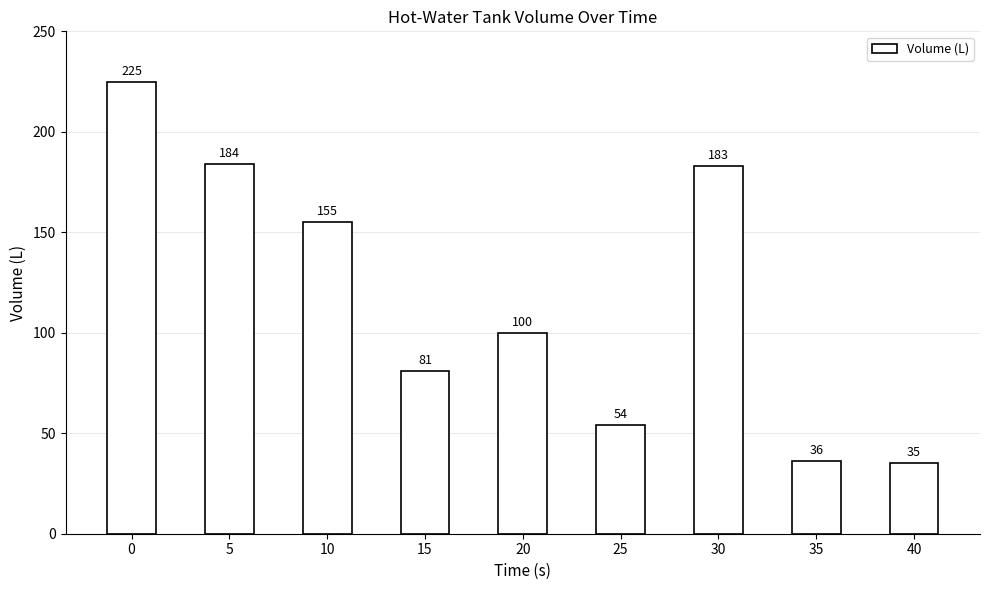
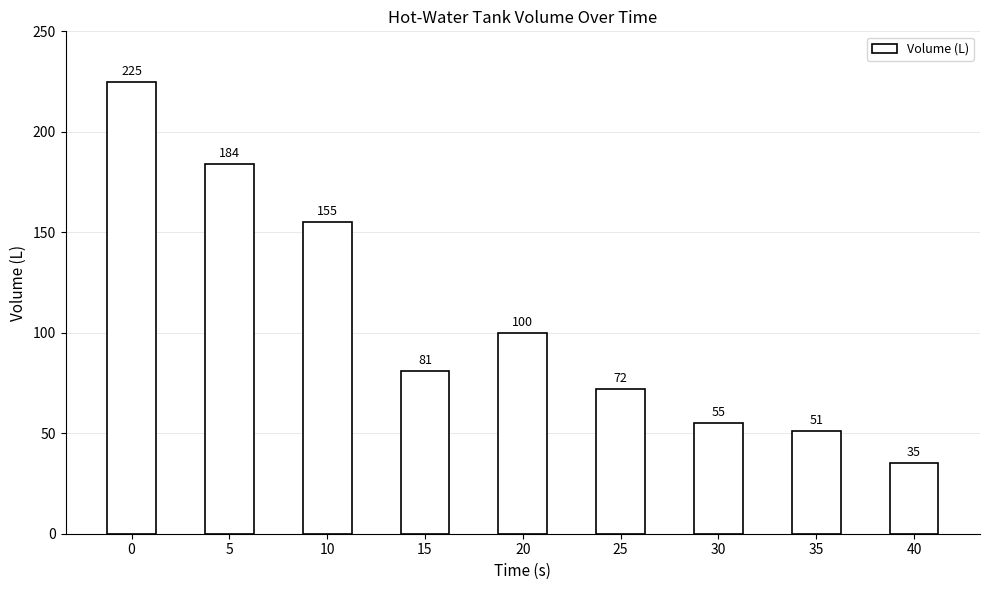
25: 54 -> 72
30: 183 -> 55
35: 36 -> 51
